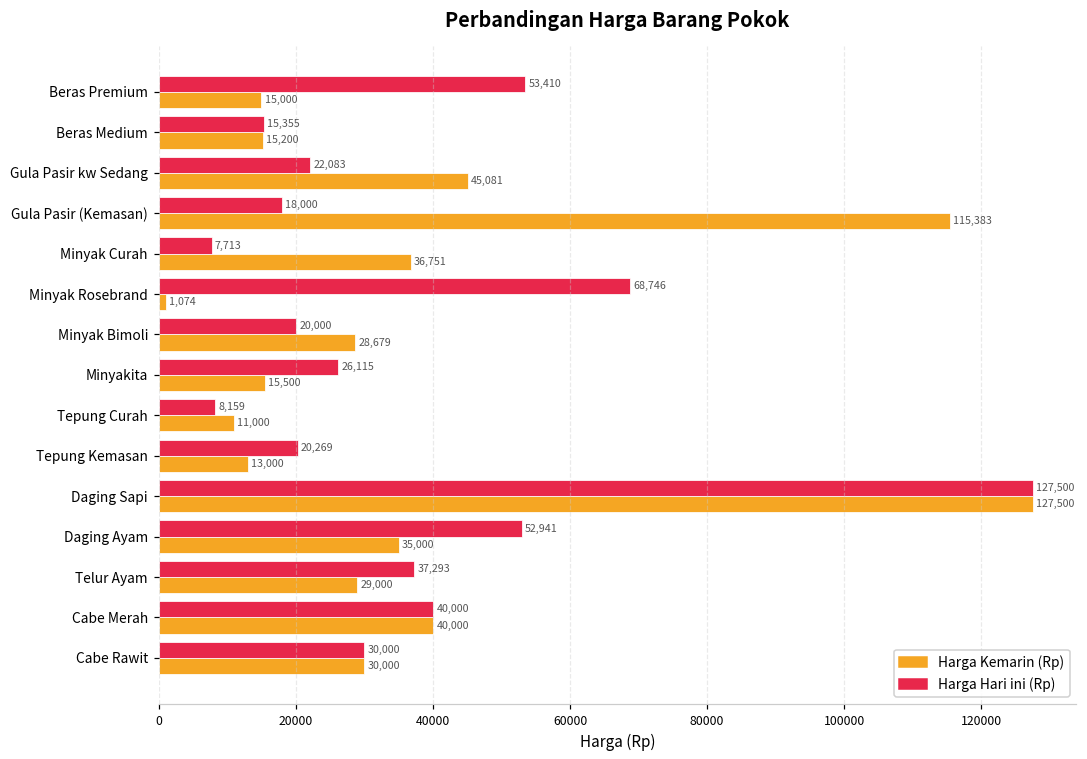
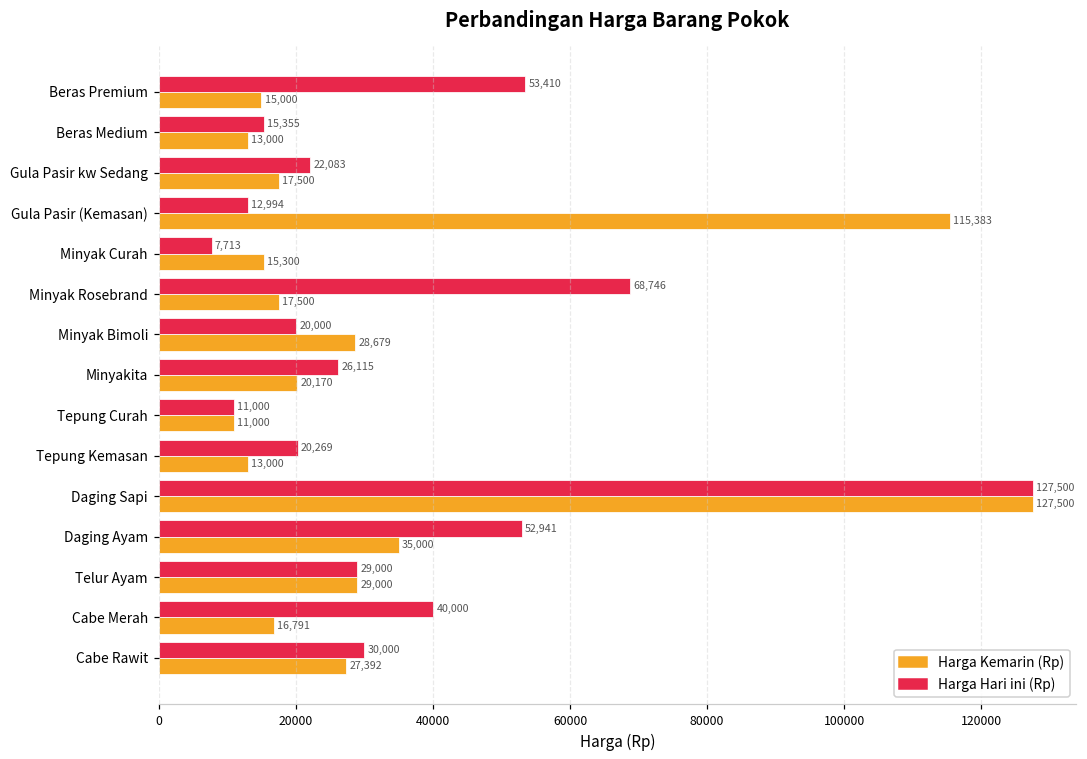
Harga Kemarin (Rp), Beras Medium: 15,200 -> 13,000
Harga Kemarin (Rp), Gula Pasir kw Sedang: 45,081 -> 17,500
Harga Hari ini (Rp), Gula Pasir (Kemasan): 18,000 -> 12,994
Harga Kemarin (Rp), Minyak Curah: 36,751 -> 15,300
Harga Kemarin (Rp), Minyak Rosebrand: 1,074 -> 17,500
Harga Kemarin (Rp), Minyakita: 15,500 -> 20,170
Harga Hari ini (Rp), Tepung Curah: 8,159 -> 11,000
Harga Hari ini (Rp), Telur Ayam: 37,293 -> 29,000
Harga Kemarin (Rp), Cabe Merah: 40,000 -> 16,791
Harga Kemarin (Rp), Cabe Rawit: 30,000 -> 27,392
